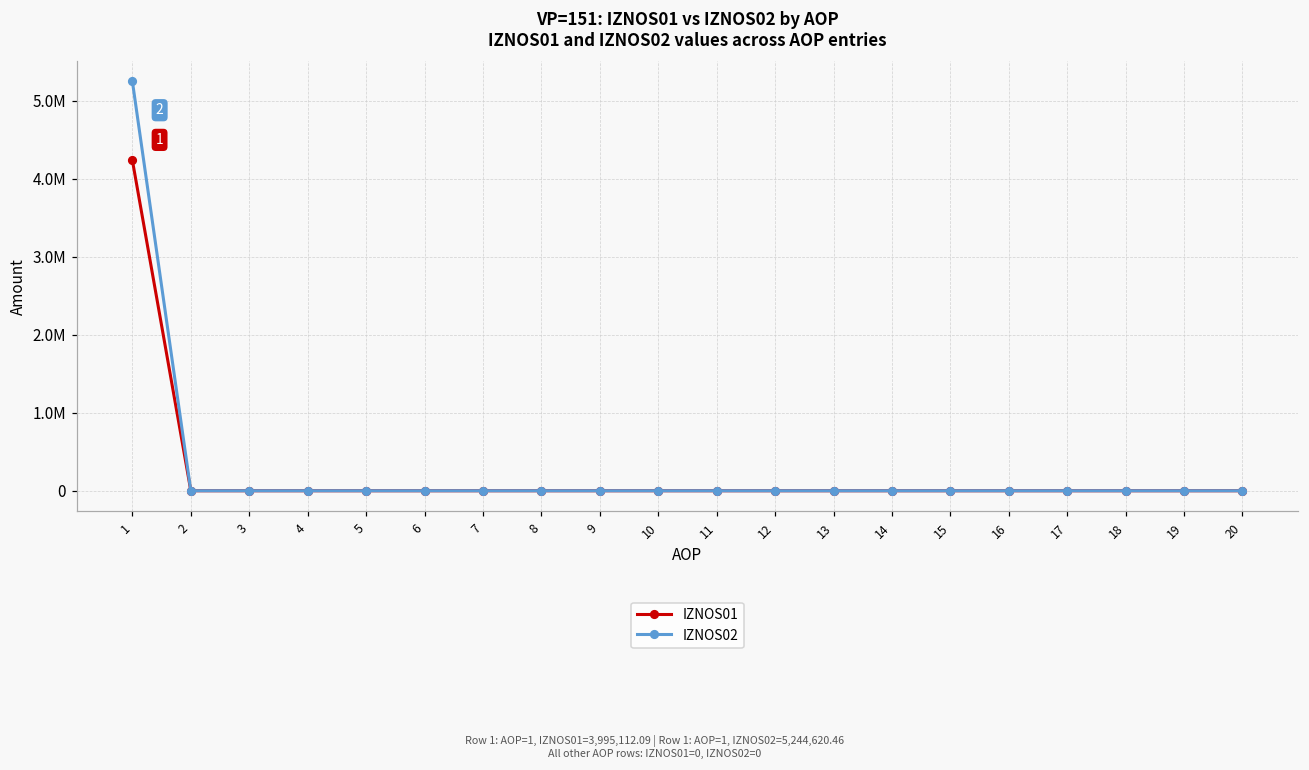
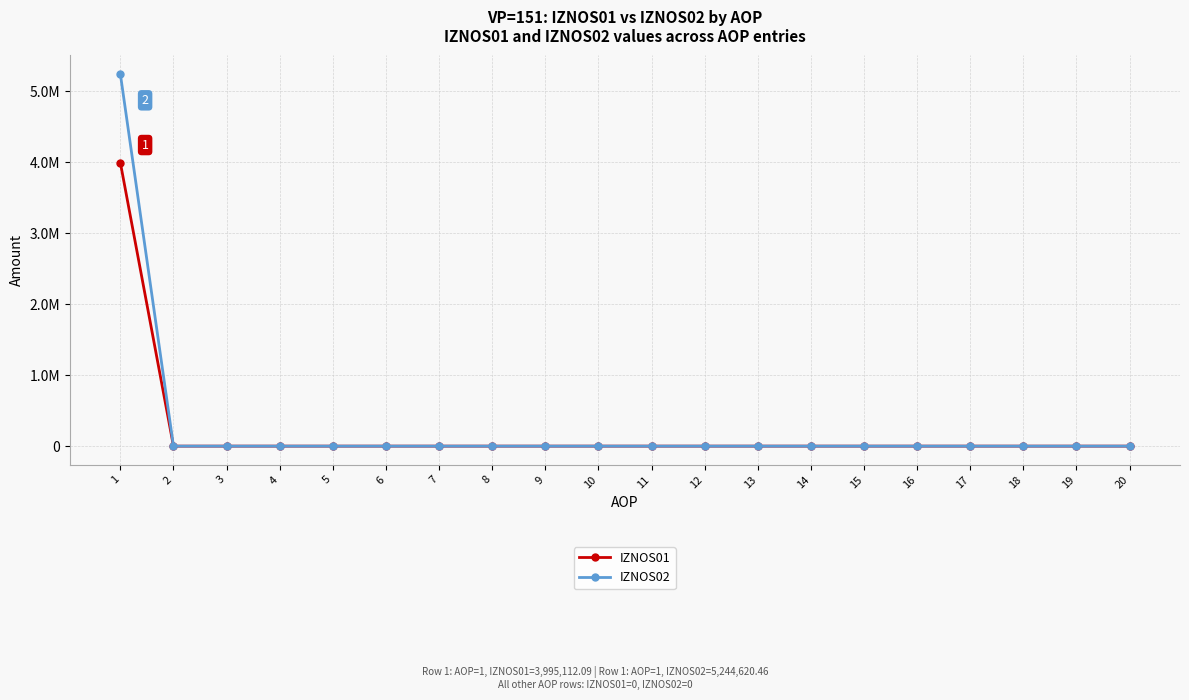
IZNOS01, 1: 4200000 -> 4000000
